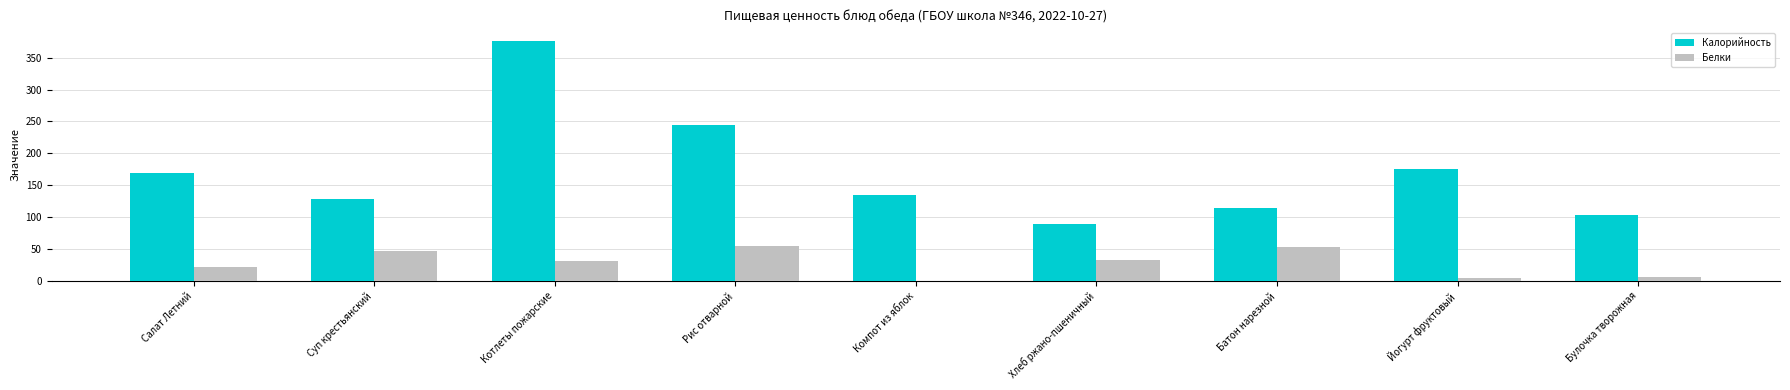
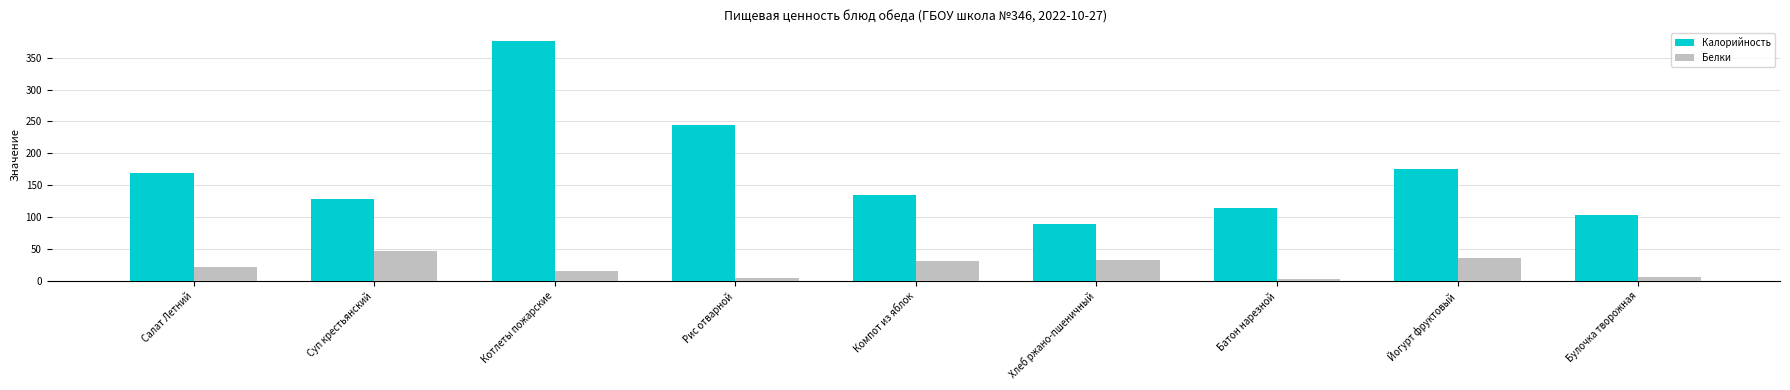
Белки, Котлеты пожарские: 30 -> 10
Белки, Рис отварной: 50 -> 0
Белки, Компот из яблок: 0 -> 30
Белки, Батон нарезной: 50 -> 0
Белки, Йогурт фруктовый: 10 -> 40
